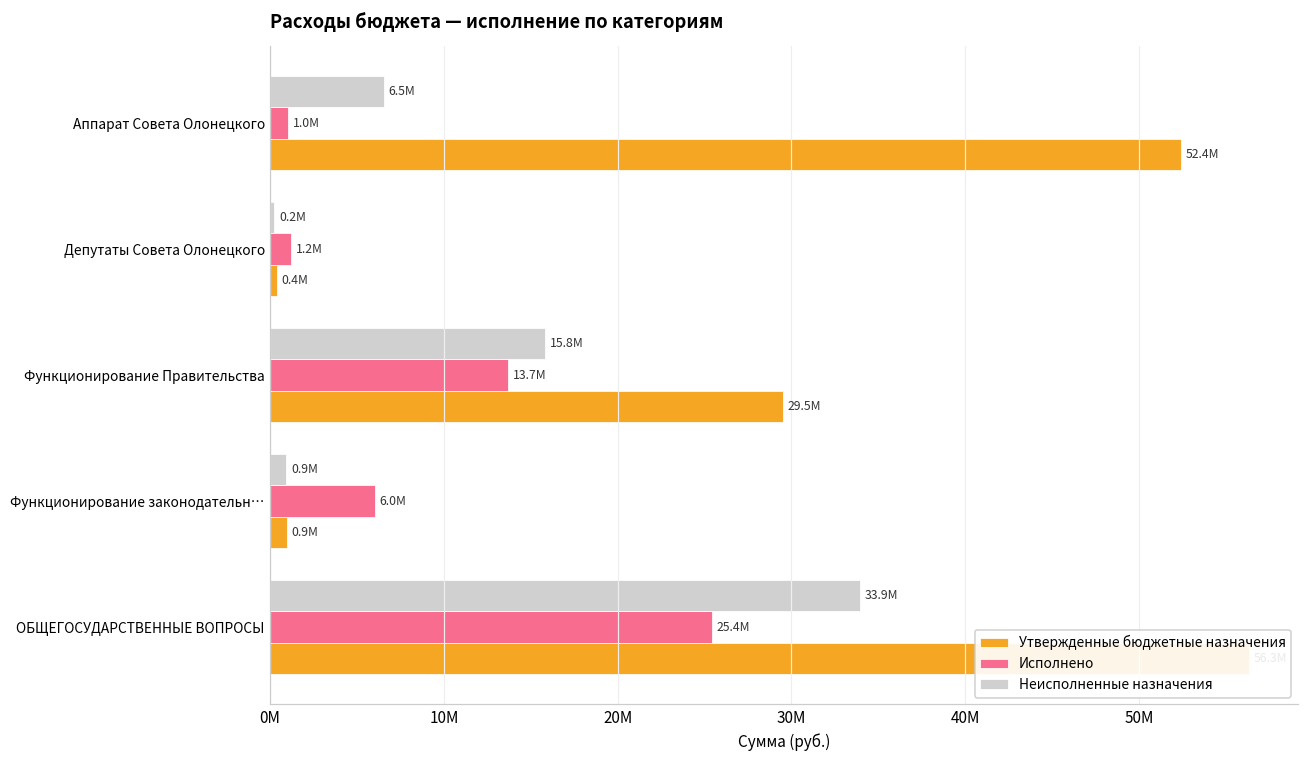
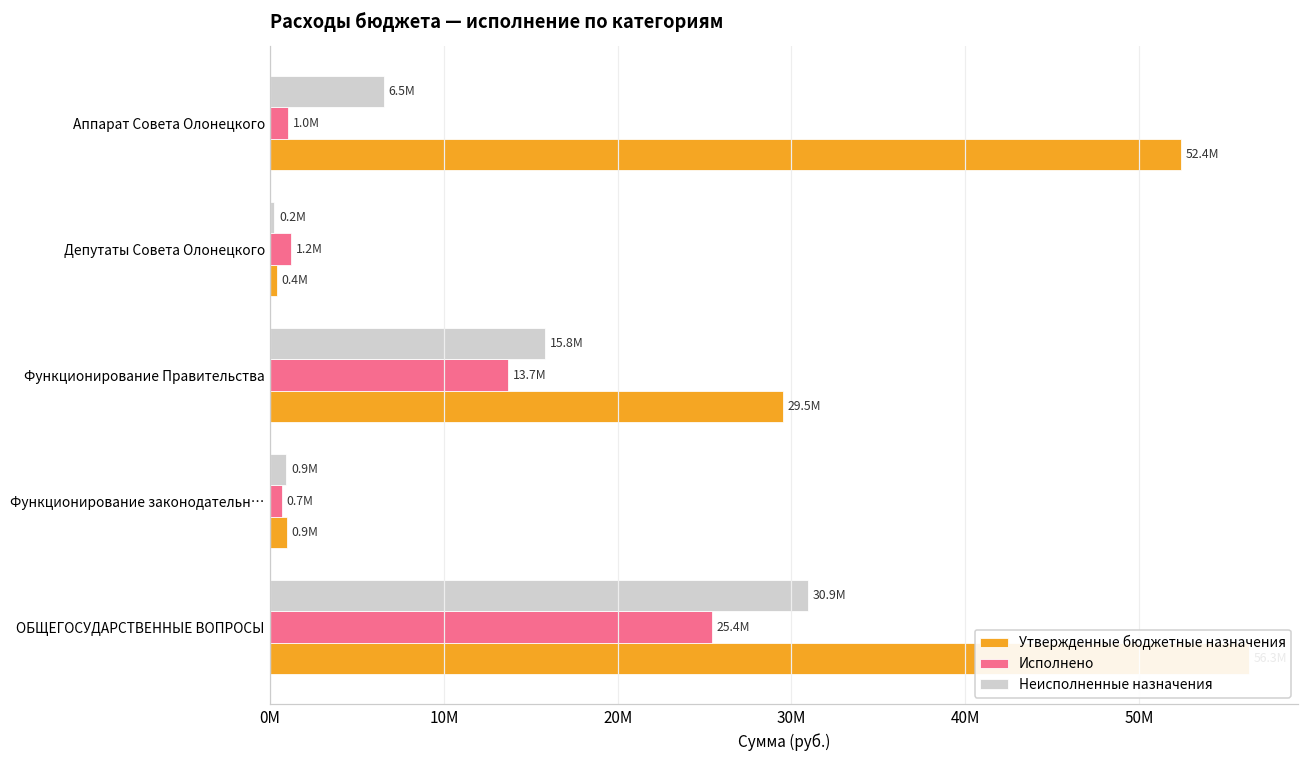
Исполнено, Функционирование законодательн…: 6.0M -> 0.7M
Неисполненные назначения, ОБЩЕГОСУДАРСТВЕННЫЕ ВОПРОСЫ: 33.9M -> 30.9M
